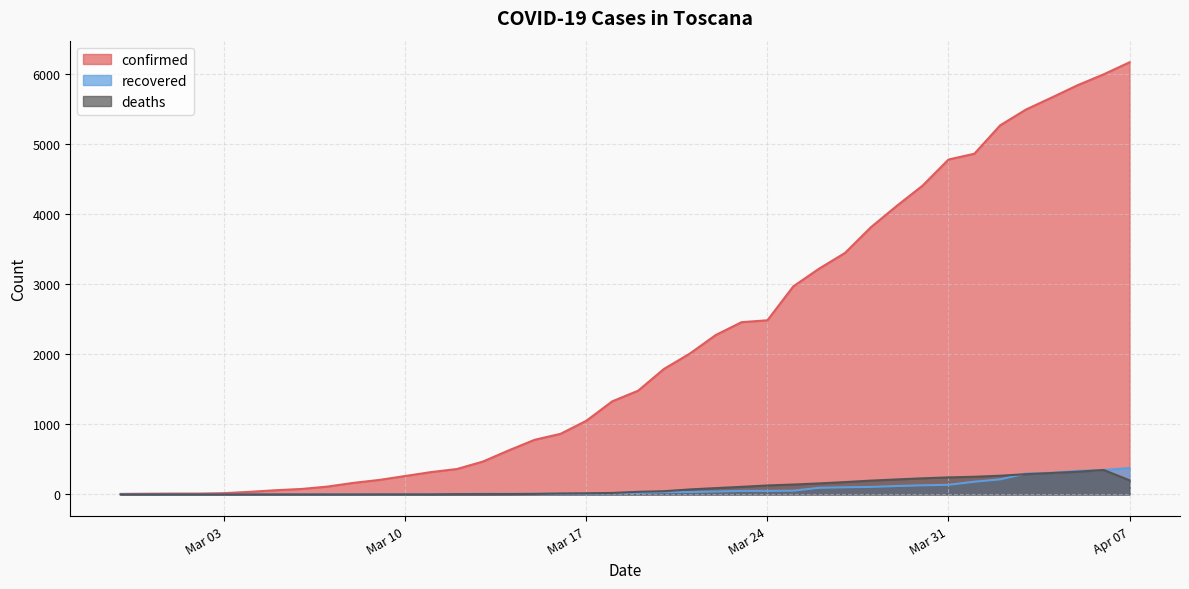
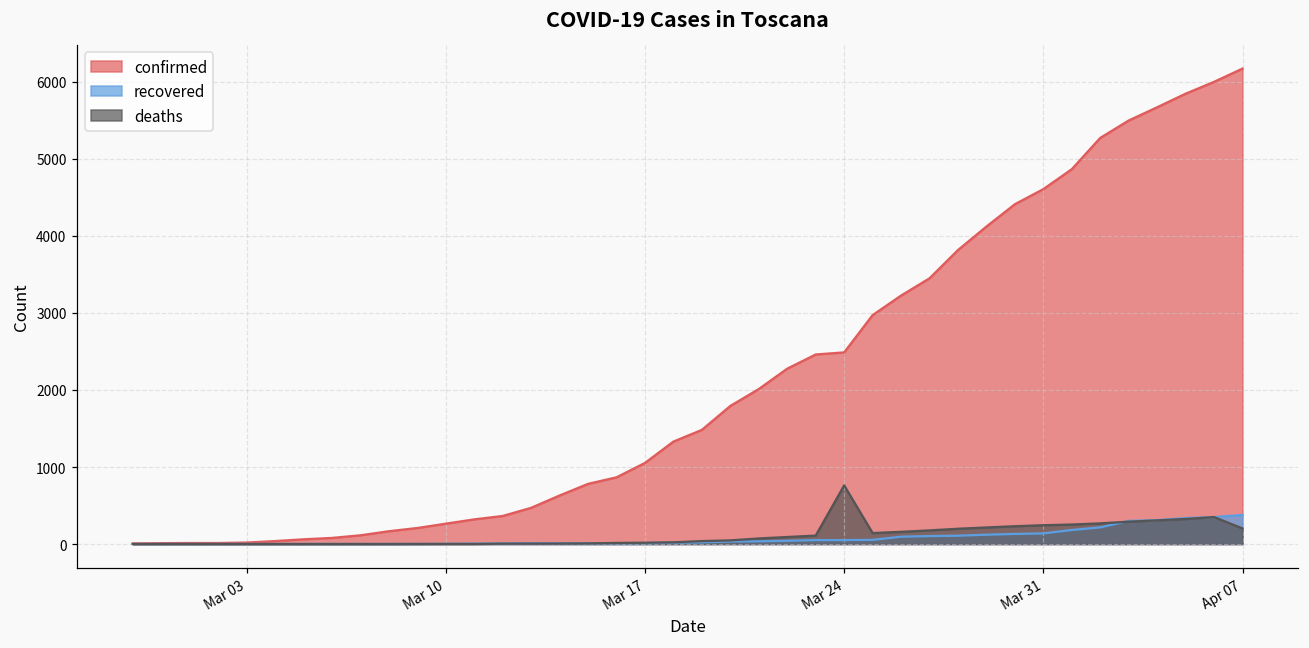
deaths, Mar 24: 100 -> 800
confirmed, Mar 31: 4800 -> 4600
